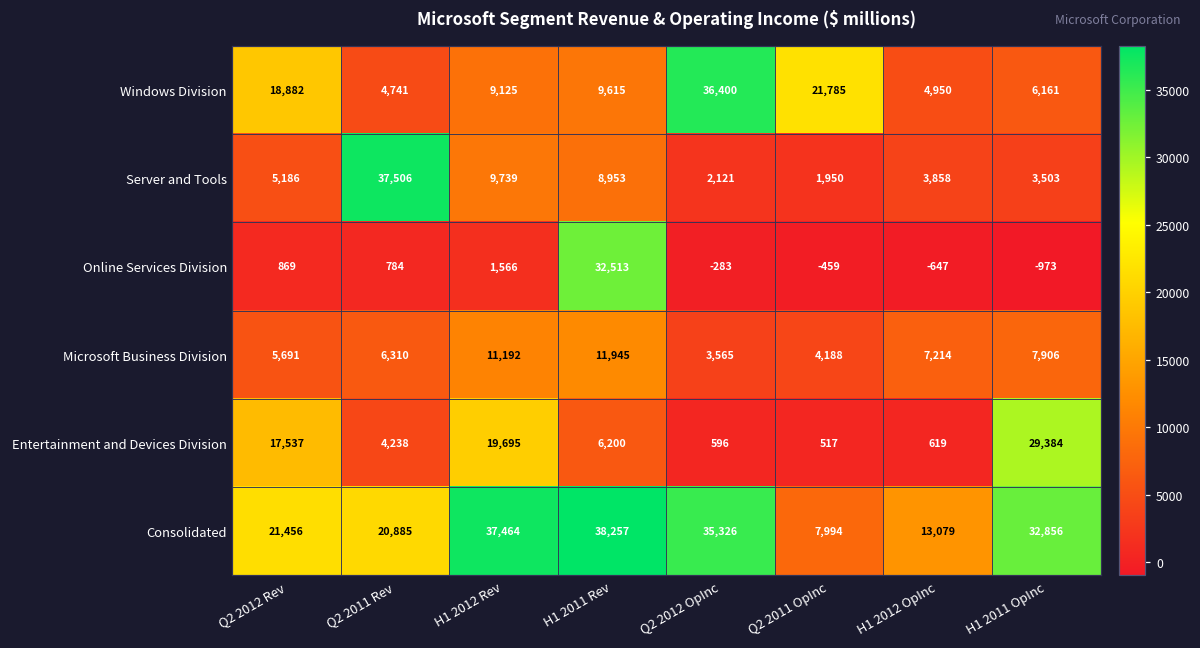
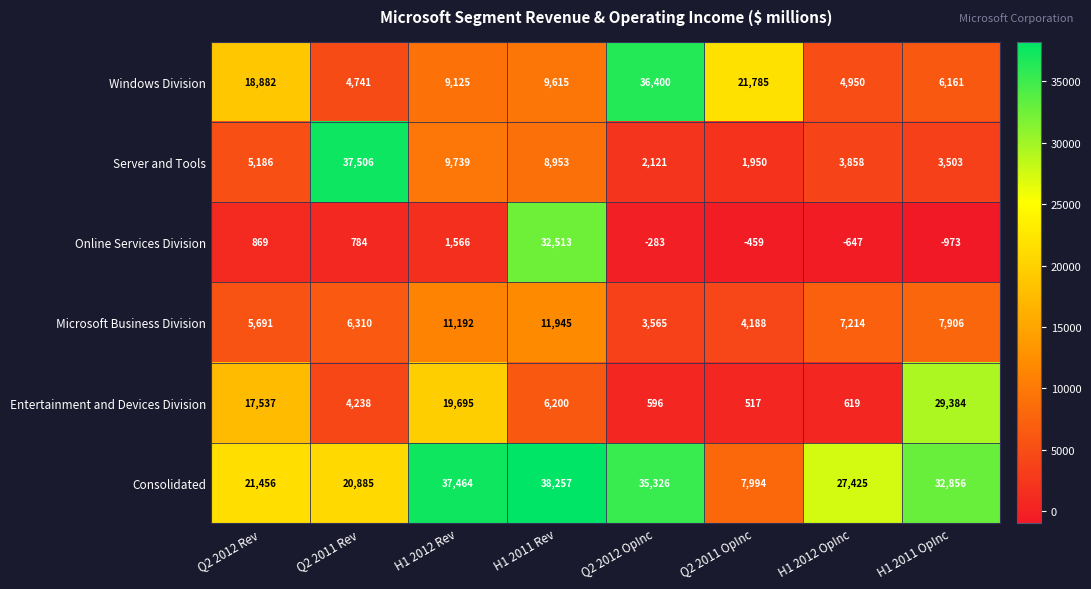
Consolidated, H1 2012 OpInc: 13,079 -> 27,425
